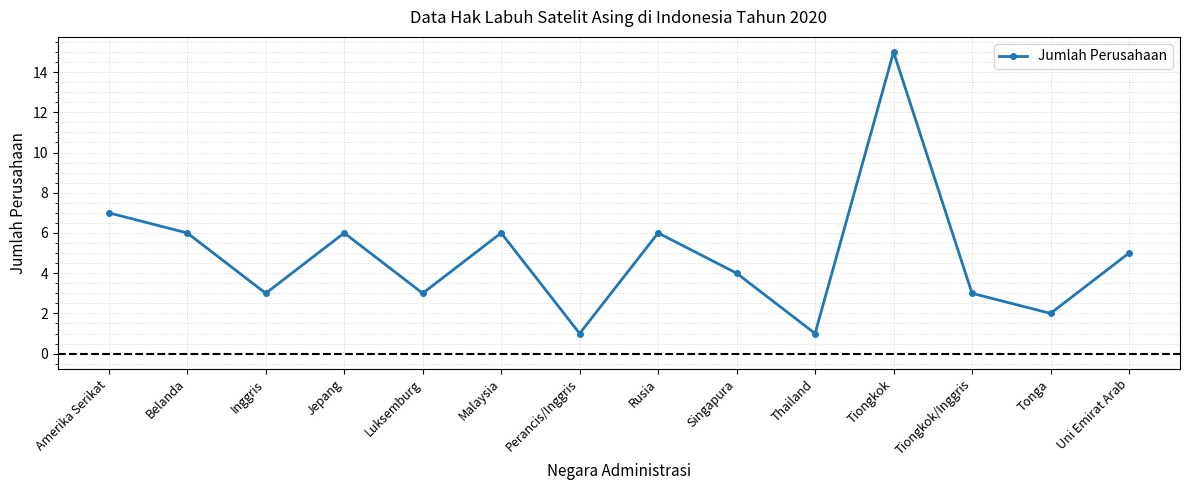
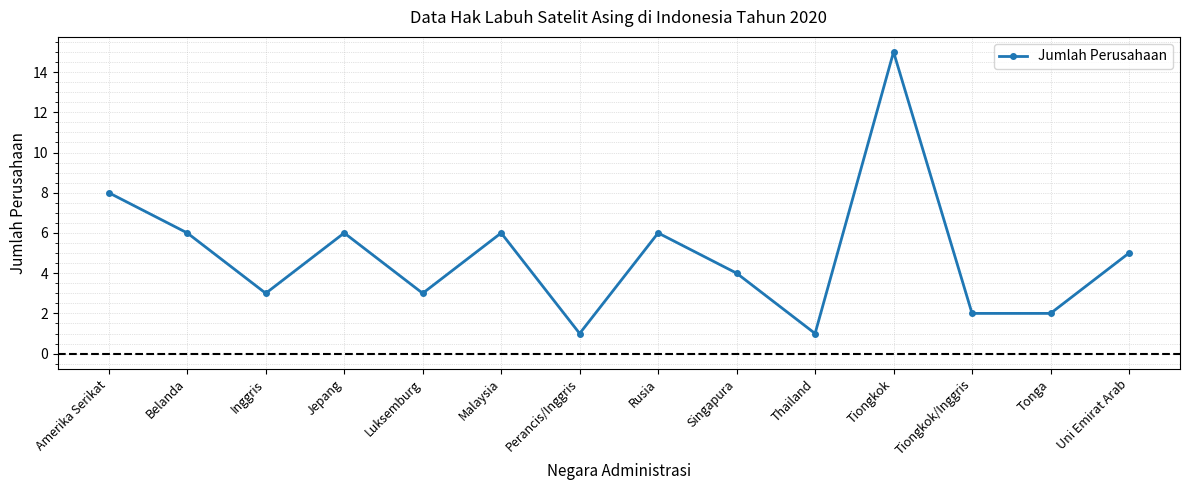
Amerika Serikat: 7 -> 8
Tiongkok/Inggris: 3 -> 2
